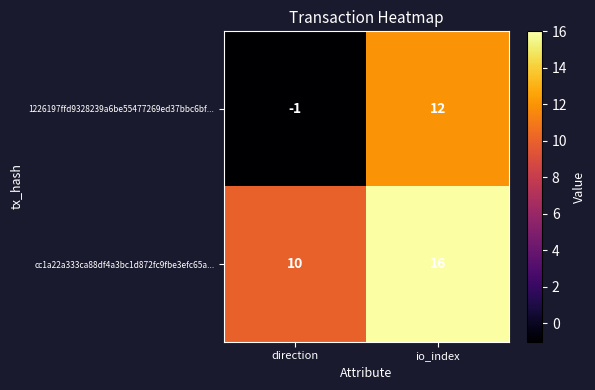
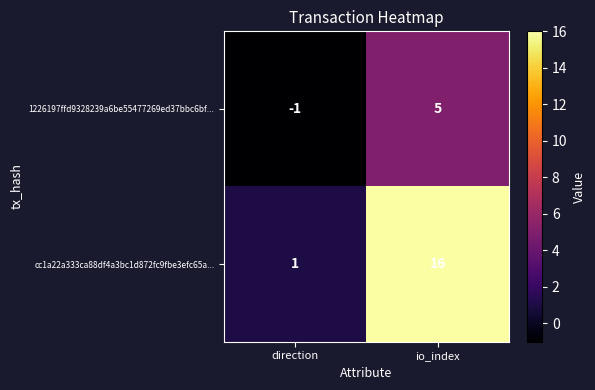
1226197ffd9328239a6be55477269ed37bbc6bf..., io_index: 12 -> 5
cc1a22a333ca88df4a3bc1d872fc9fbe3efc65a..., direction: 10 -> 1
